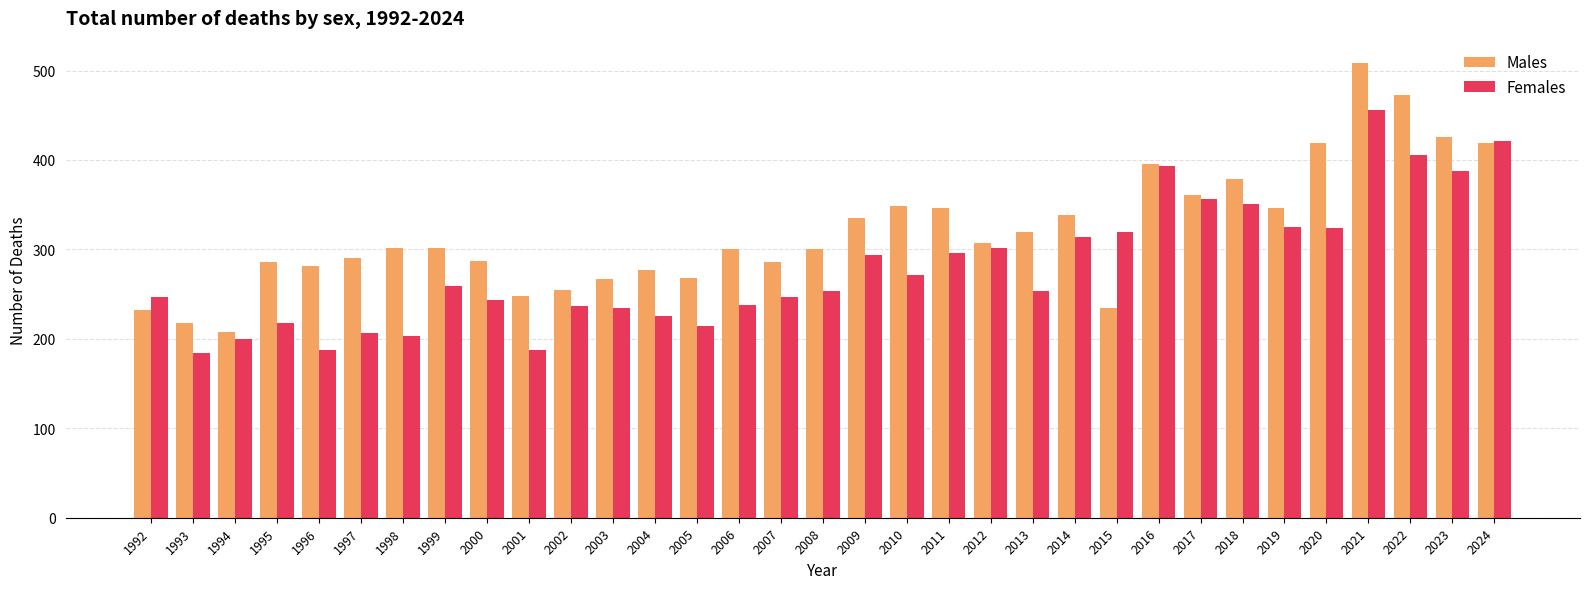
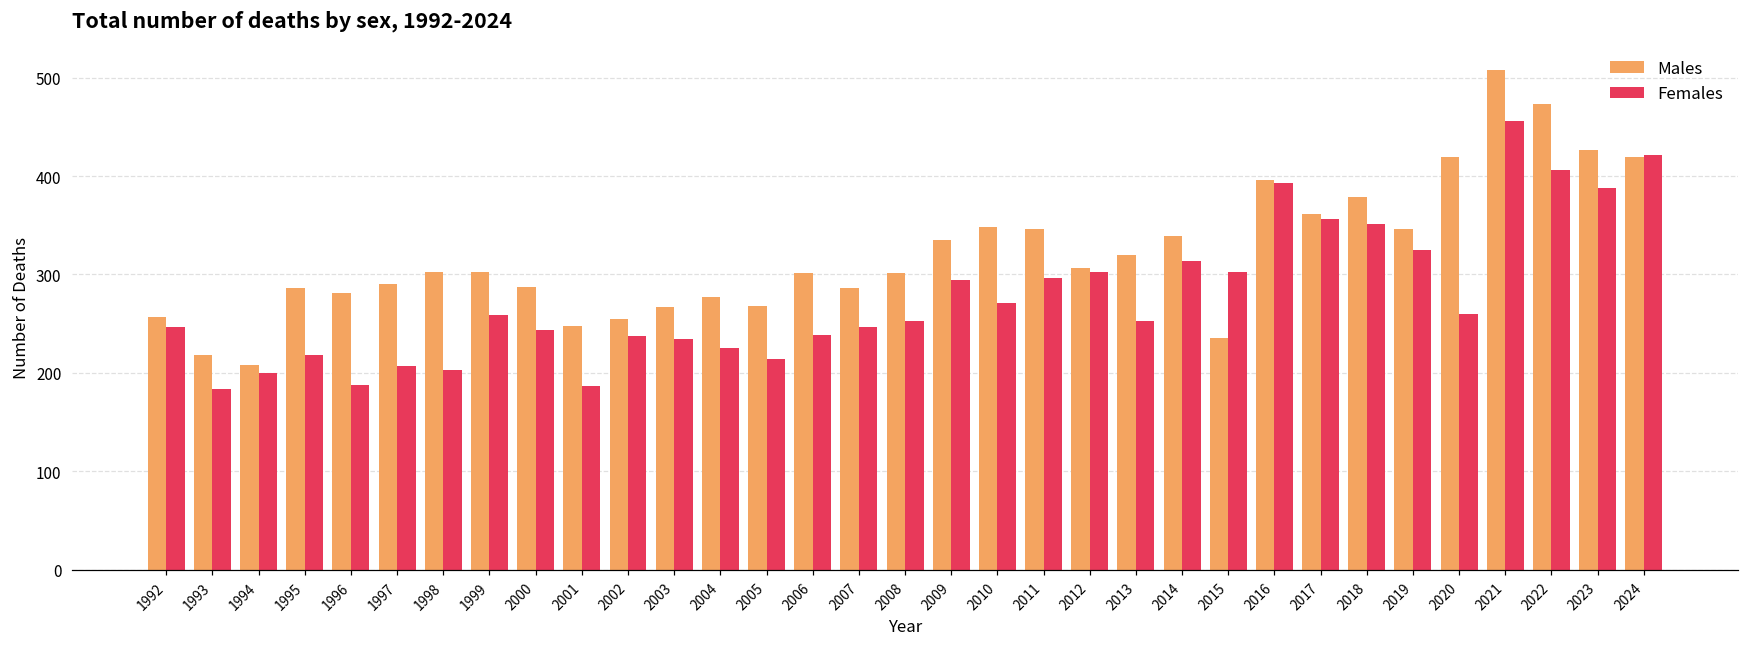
Males, 1992: 230 -> 260
Females, 2015: 320 -> 300
Females, 2020: 320 -> 260
